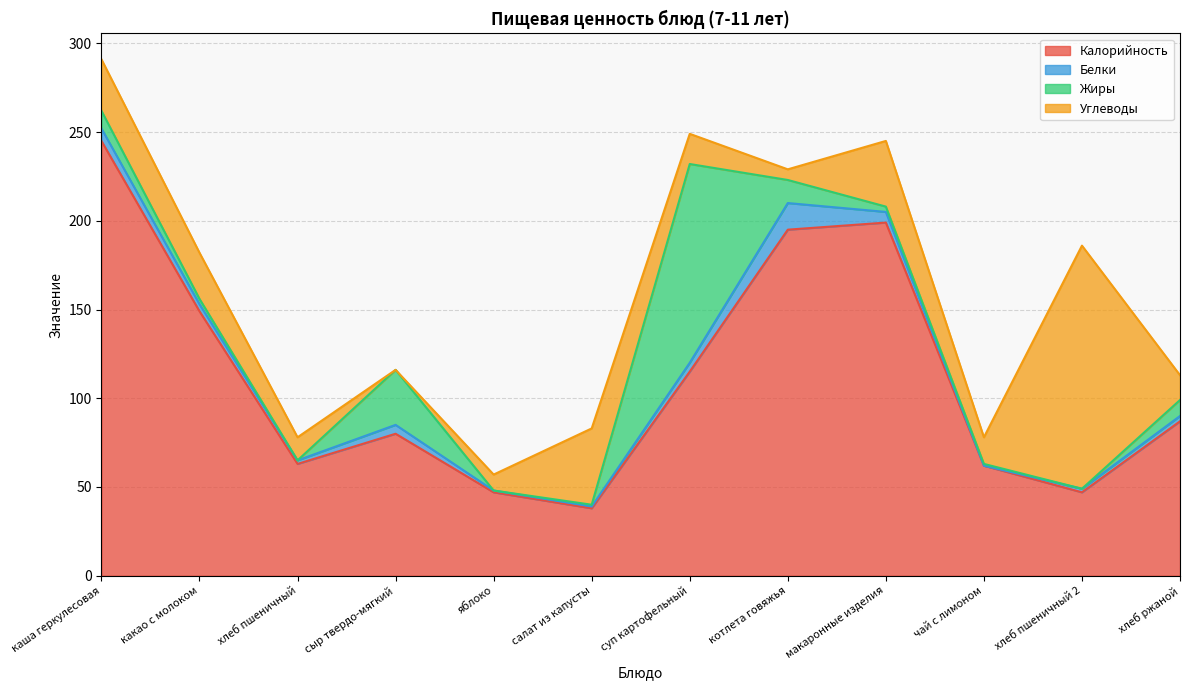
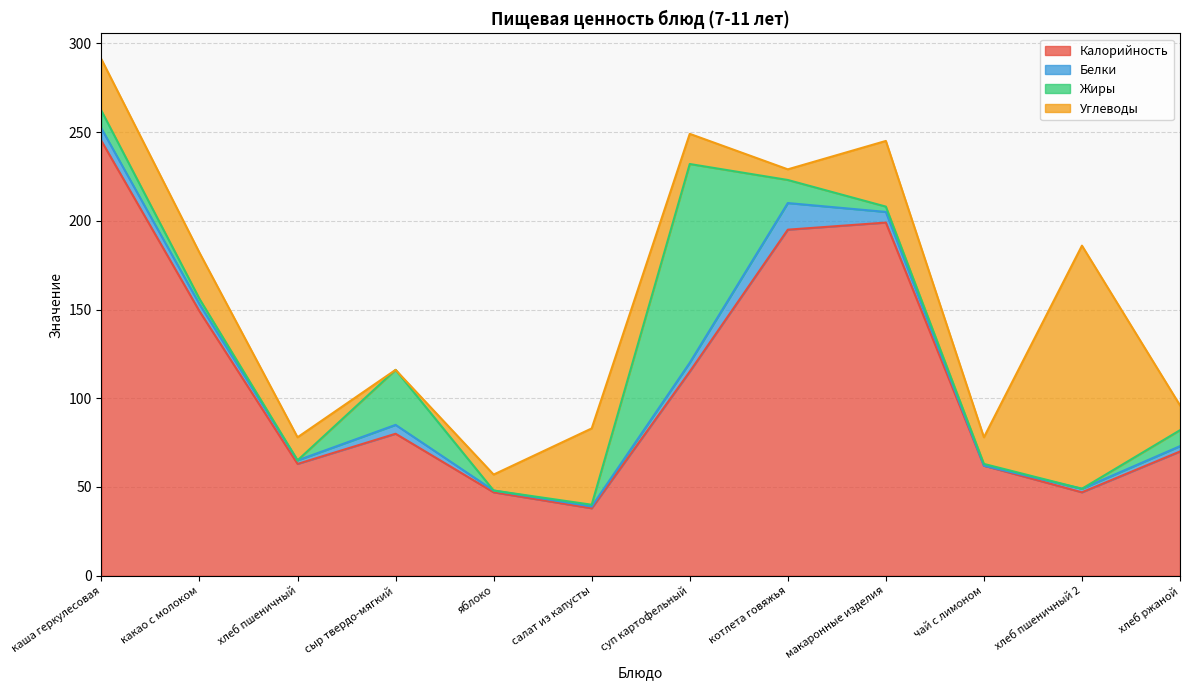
Калорийность, хлеб ржаной: 87 -> 70
